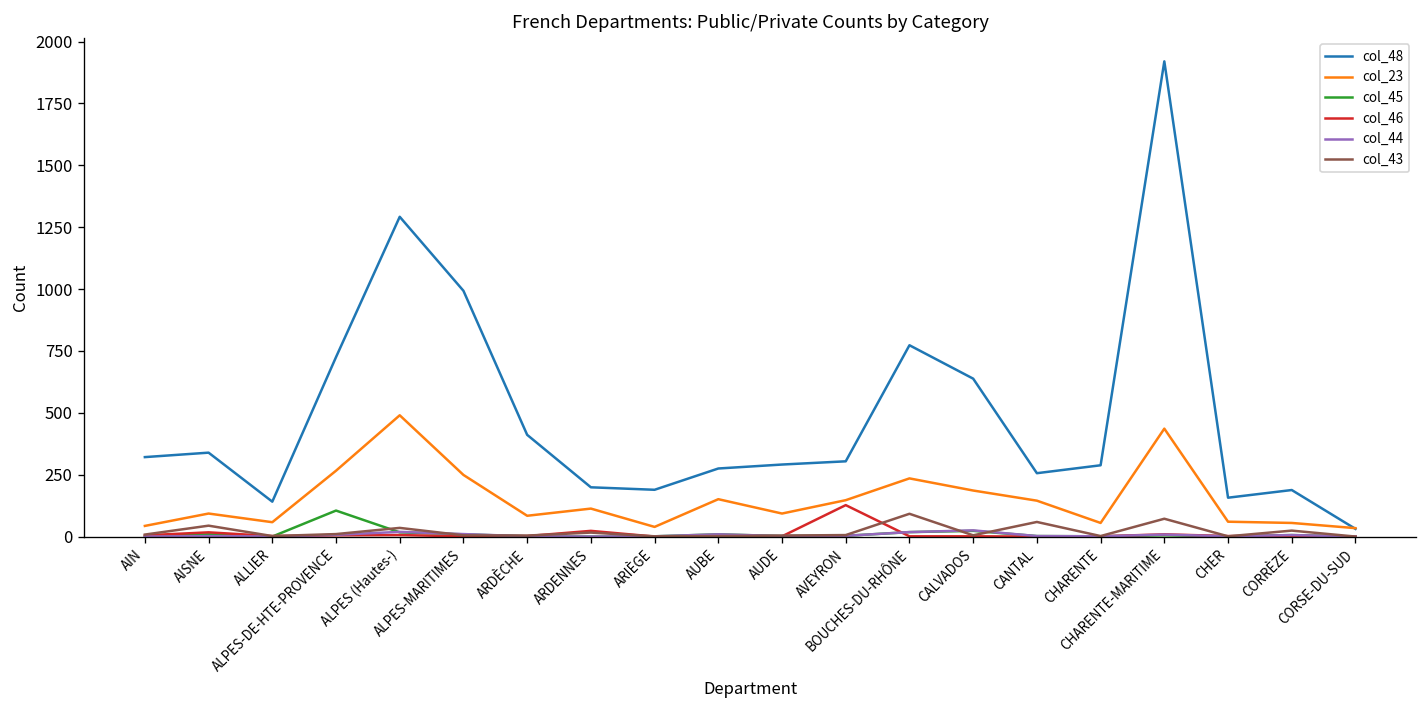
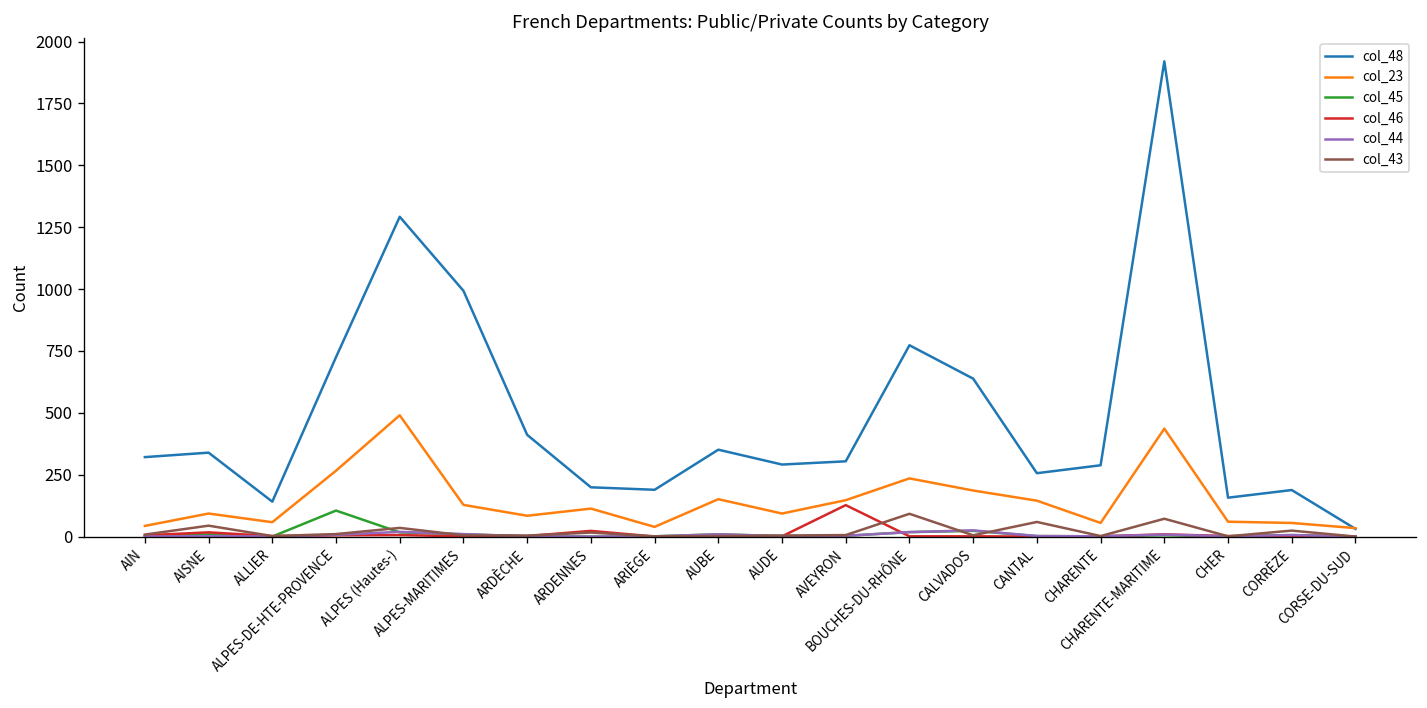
col_23, ALPES-MARITIMES: 250 -> 130
col_48, AUBE: 280 -> 350
